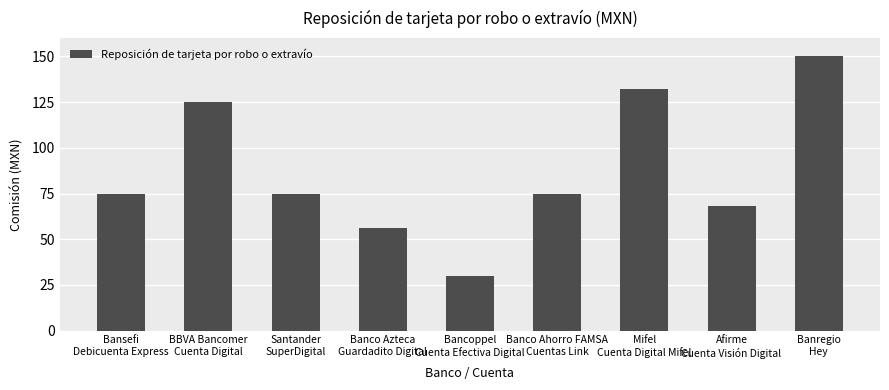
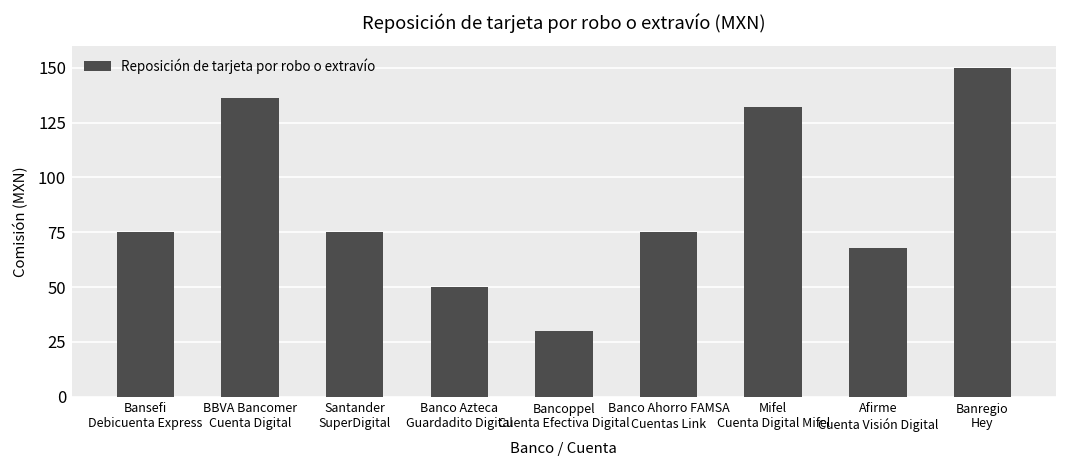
BBVA Bancomer Cuenta Digital: 125 -> 136
Banco Azteca Guardadito Digital: 56 -> 50
